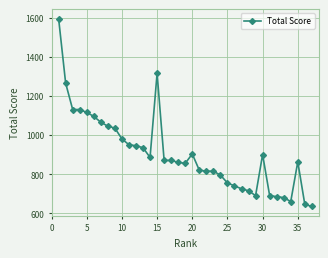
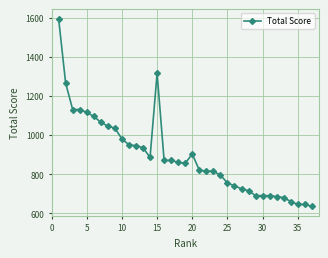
30: 900 -> 690
35: 860 -> 650
